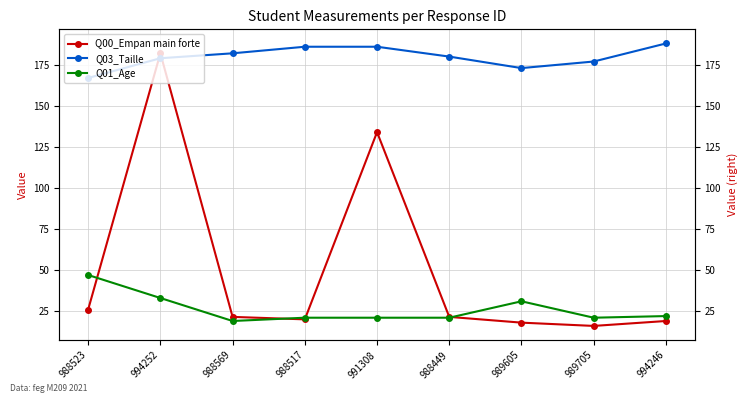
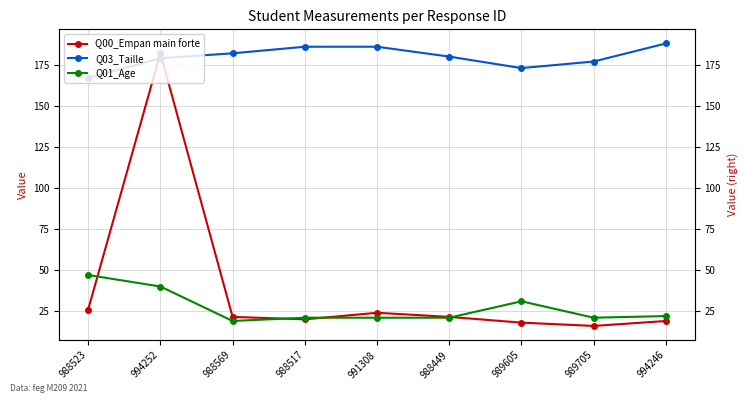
Q01_Age, 994252: 33 -> 40
Q00_Empan main forte, 991308: 134 -> 24
